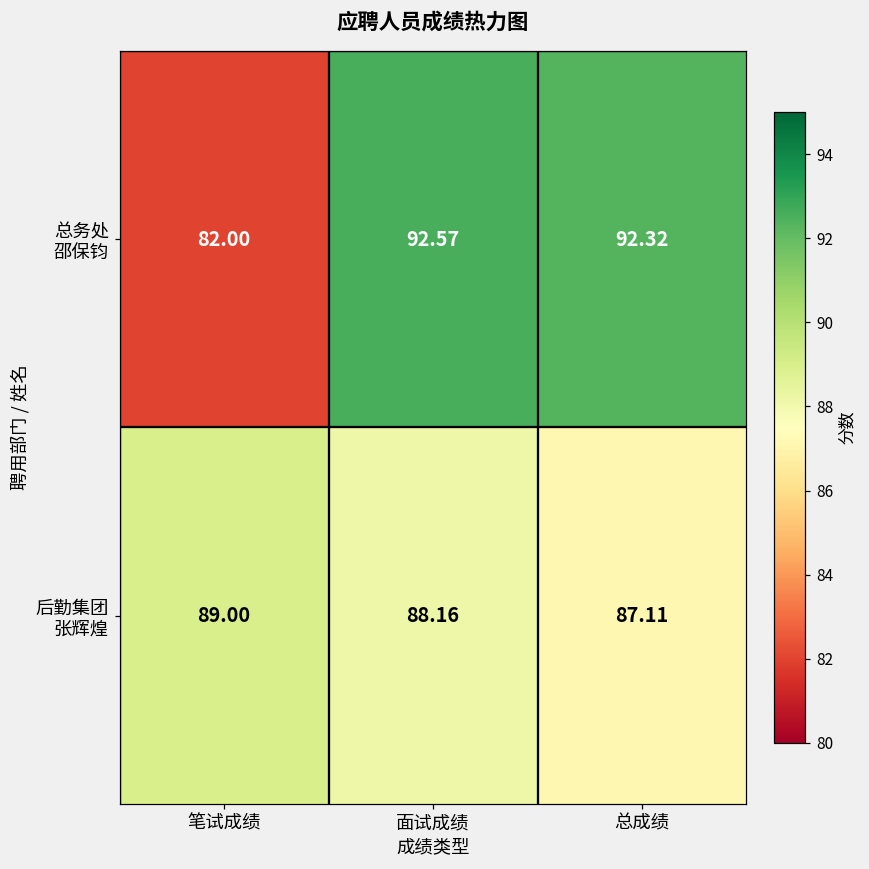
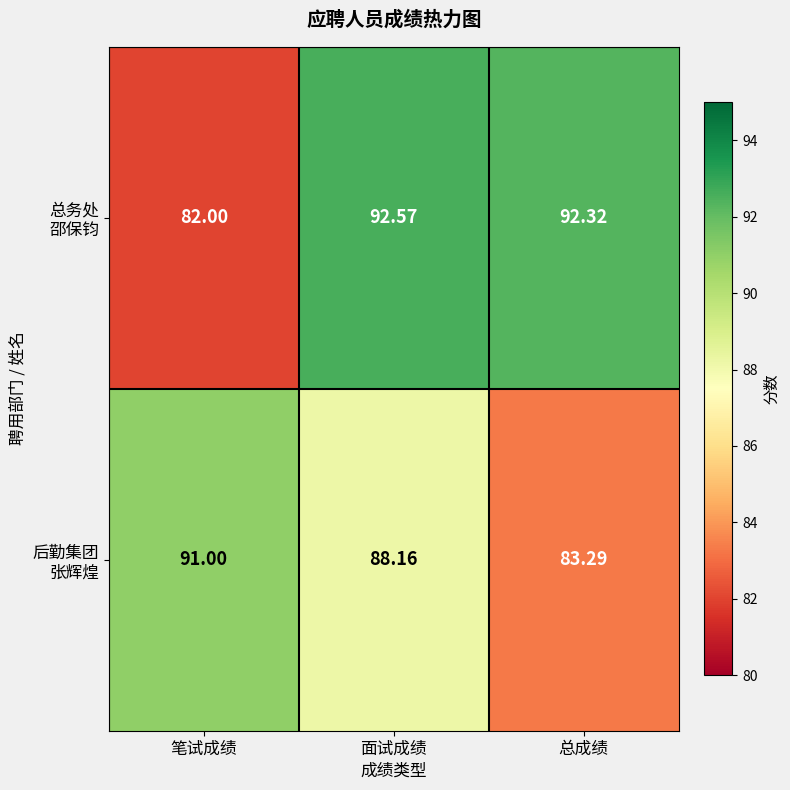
后勤集团 张辉煌, 笔试成绩: 89.00 -> 91.00
后勤集团 张辉煌, 总成绩: 87.11 -> 83.29
